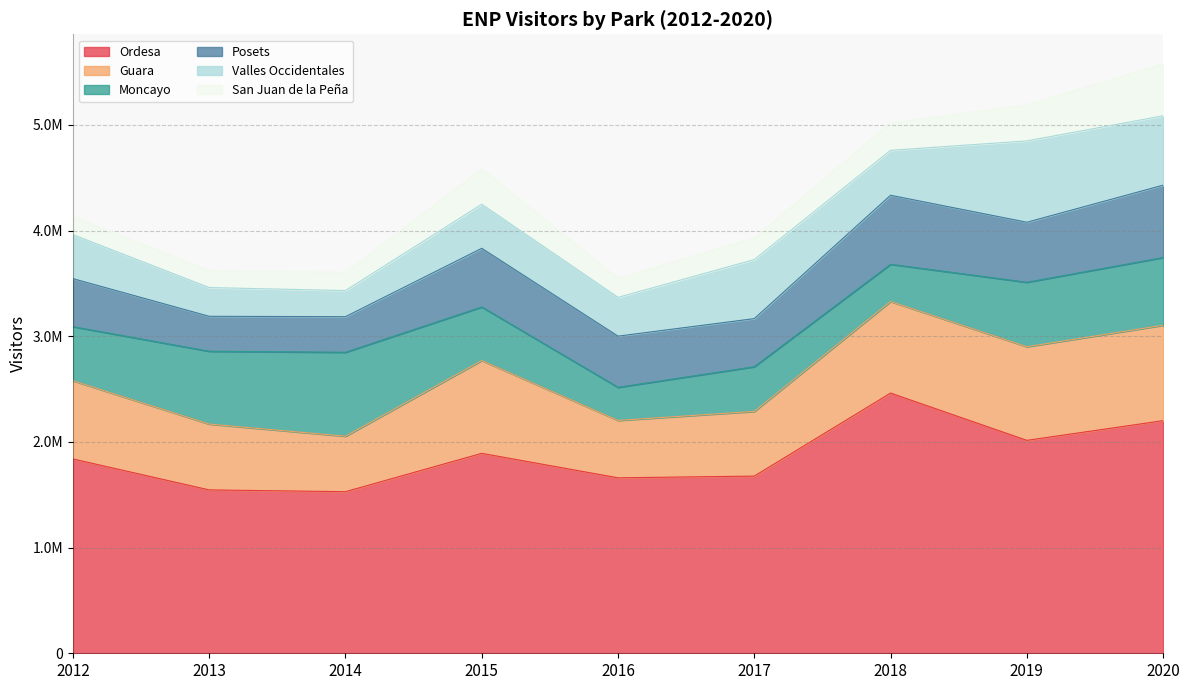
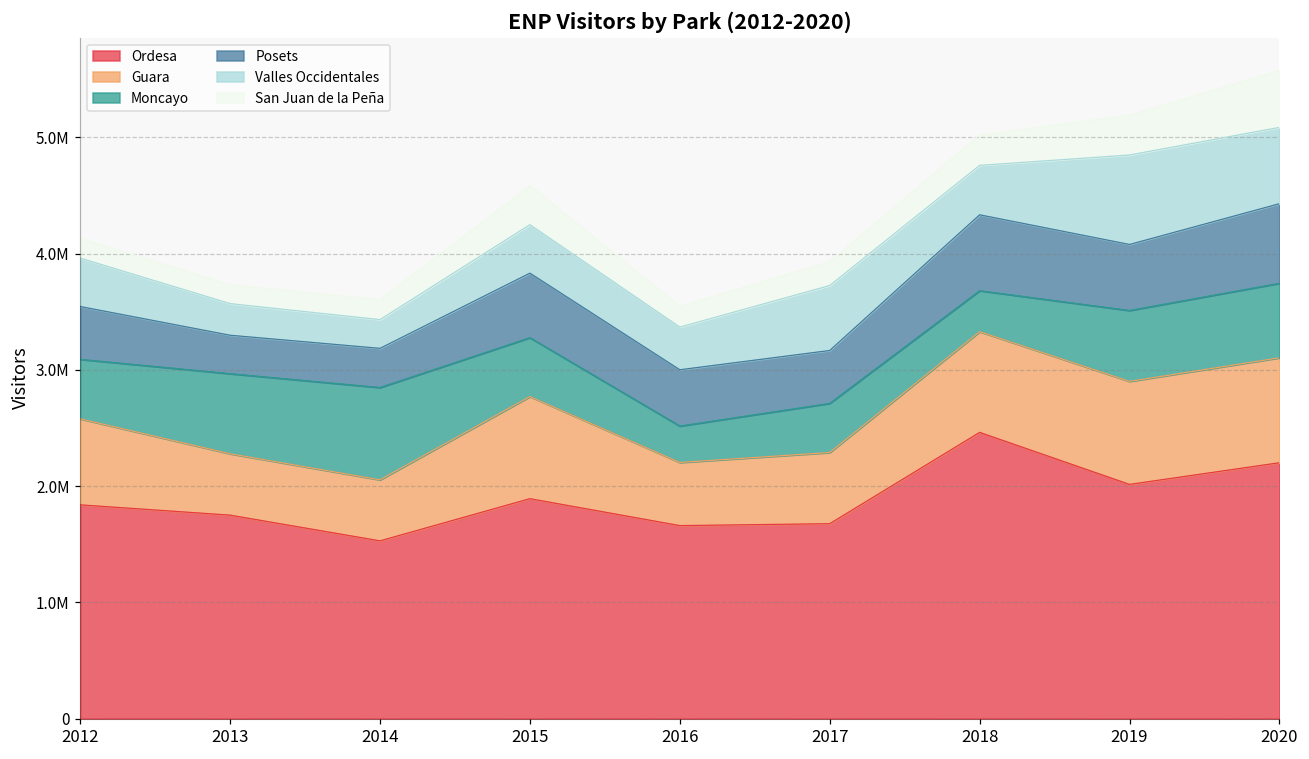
Ordesa, 2013: 1550000 -> 1750000
Guara, 2013: 620000 -> 530000
